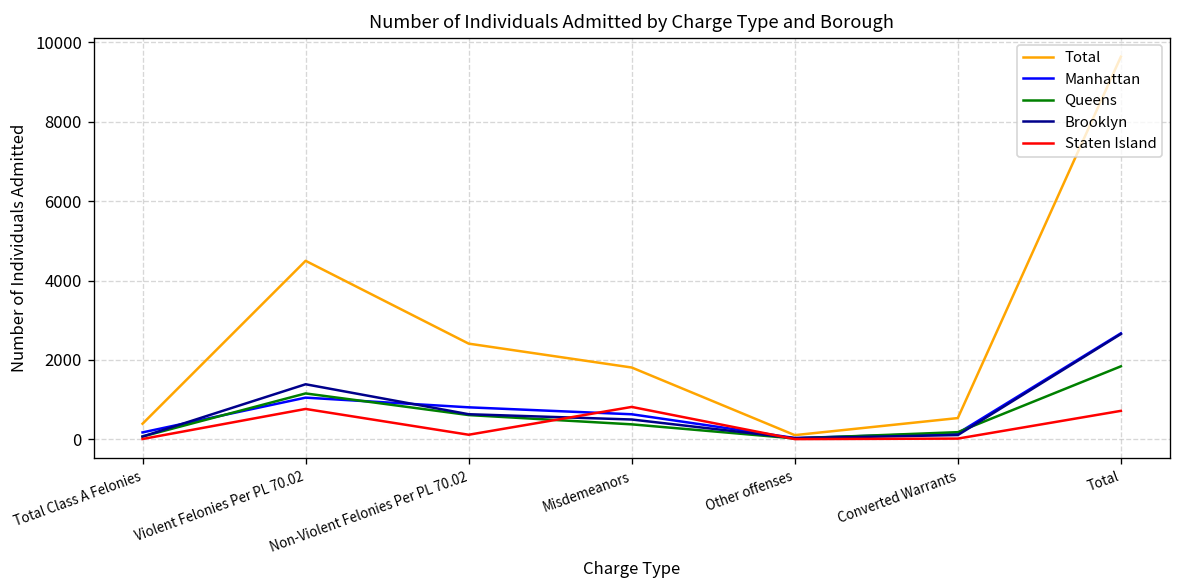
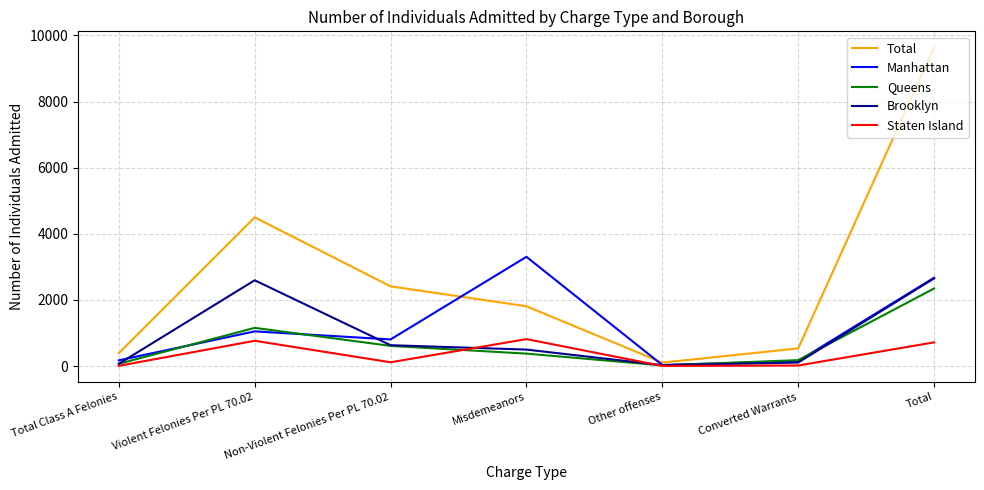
Brooklyn, Violent Felonies Per PL 70.02: 1400 -> 2600
Manhattan, Misdemeanors: 600 -> 3300
Queens, Total: 1800 -> 2300
